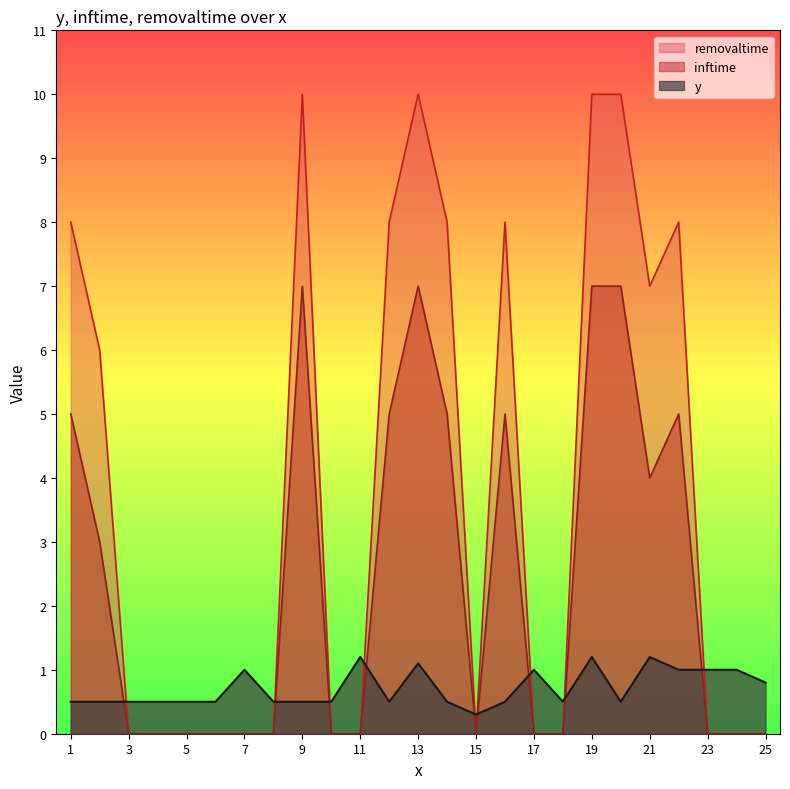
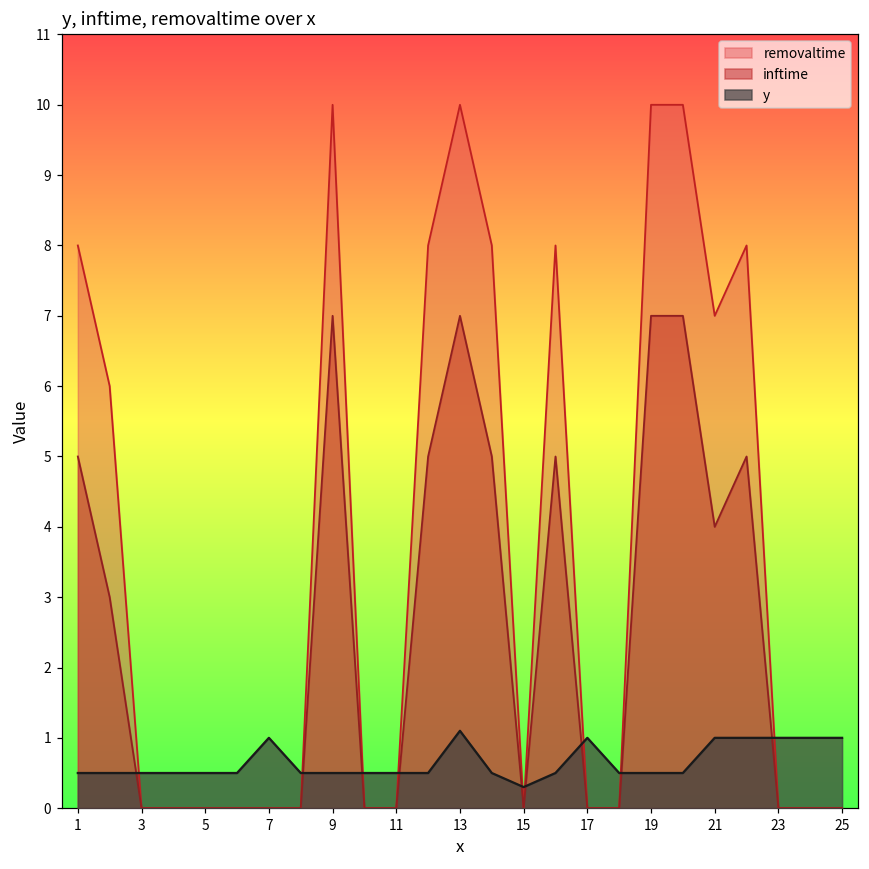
y, 11: 1.2 -> 0.5
y, 19: 1.2 -> 0.5
y, 21: 1.2 -> 1.0
y, 25: 0.8 -> 1.0
